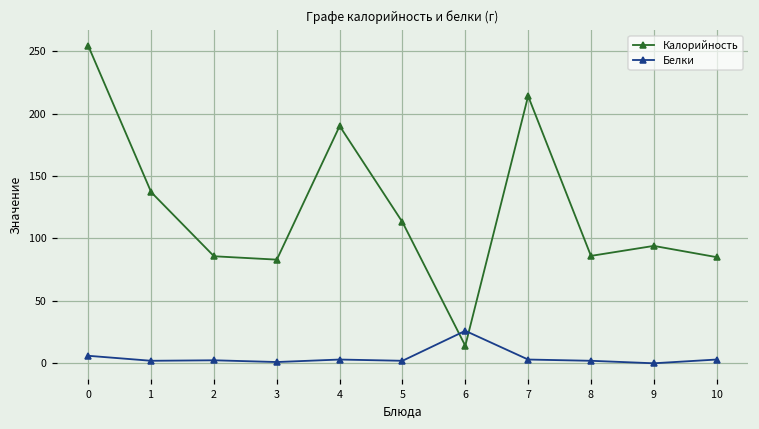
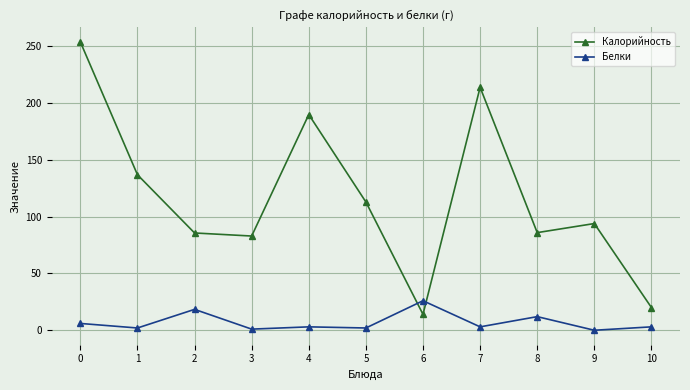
Белки, 2: 2 -> 18
Белки, 8: 2 -> 12
Калорийность, 10: 85 -> 20
